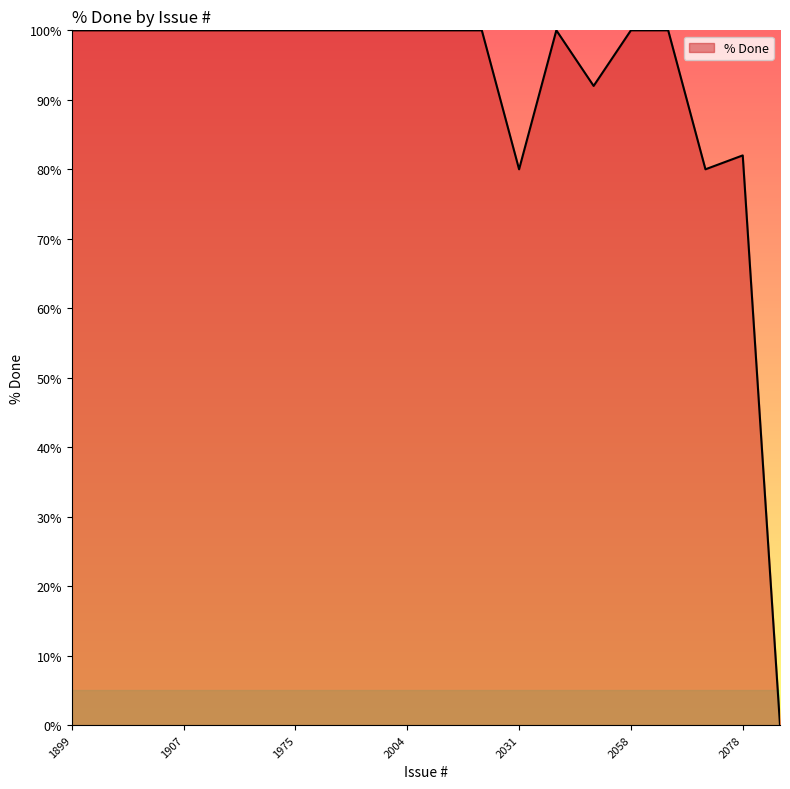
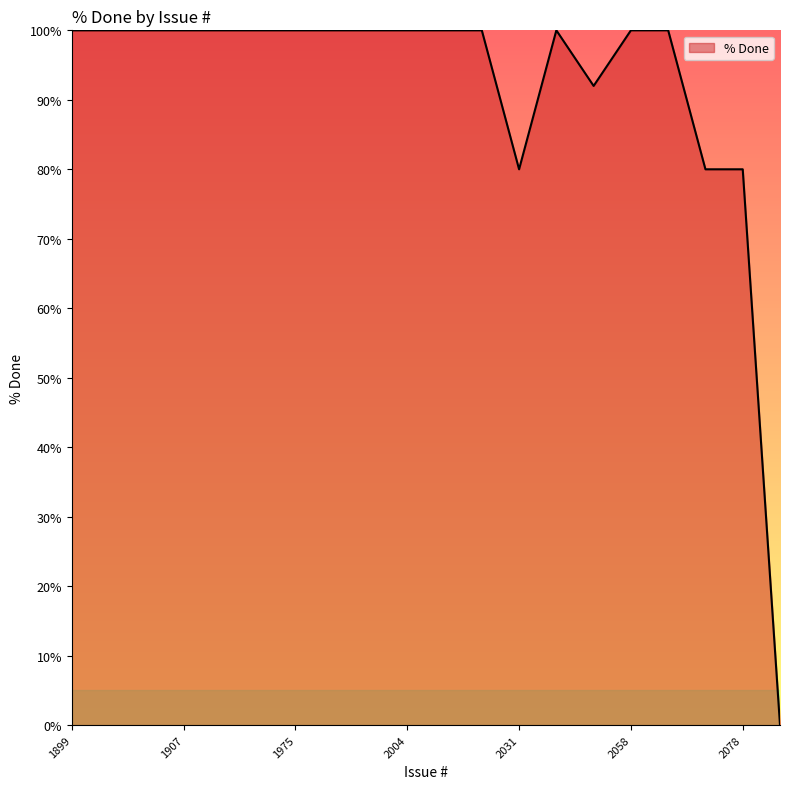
2078: 82% -> 80%
